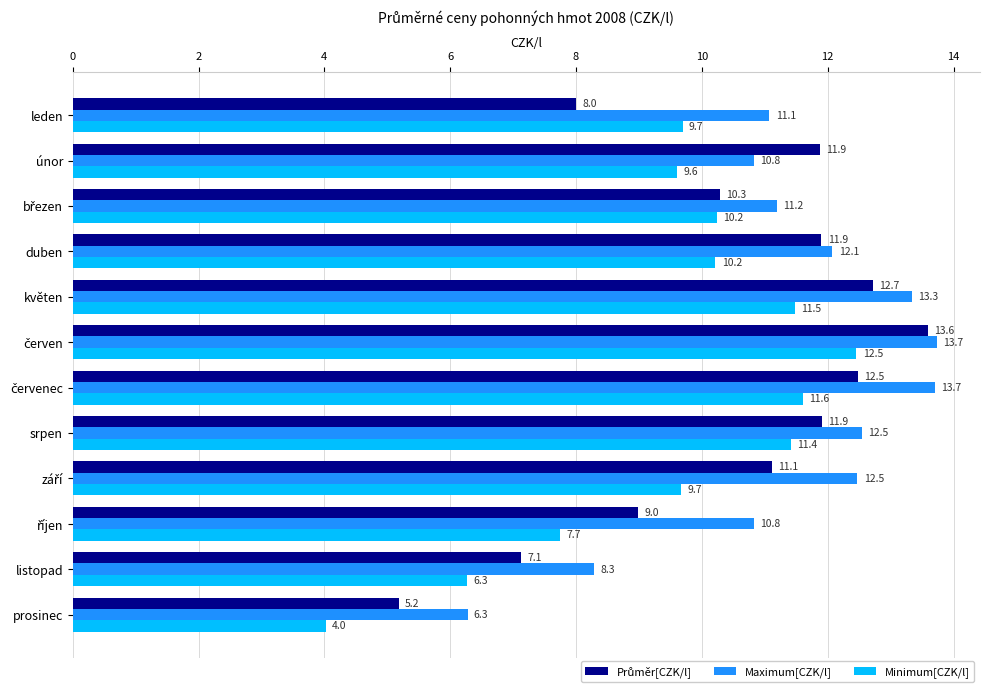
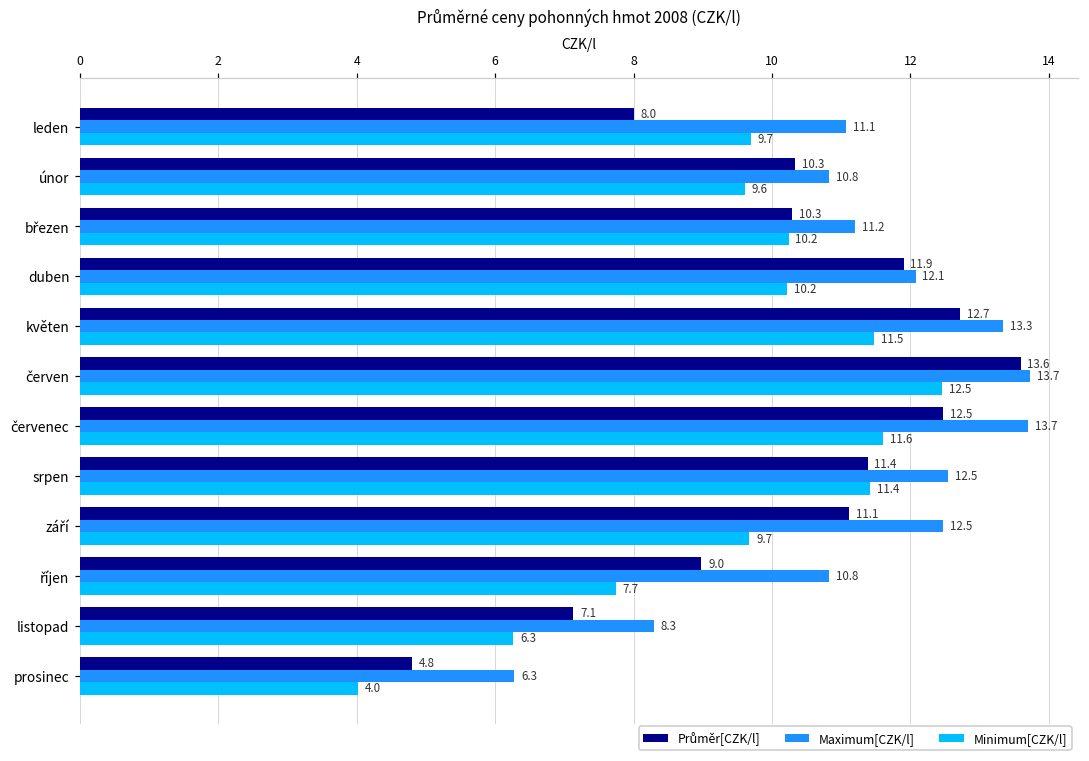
Průměr[CZK/l], únor: 11.9 -> 10.3
Průměr[CZK/l], srpen: 11.9 -> 11.4
Průměr[CZK/l], prosinec: 5.2 -> 4.8
